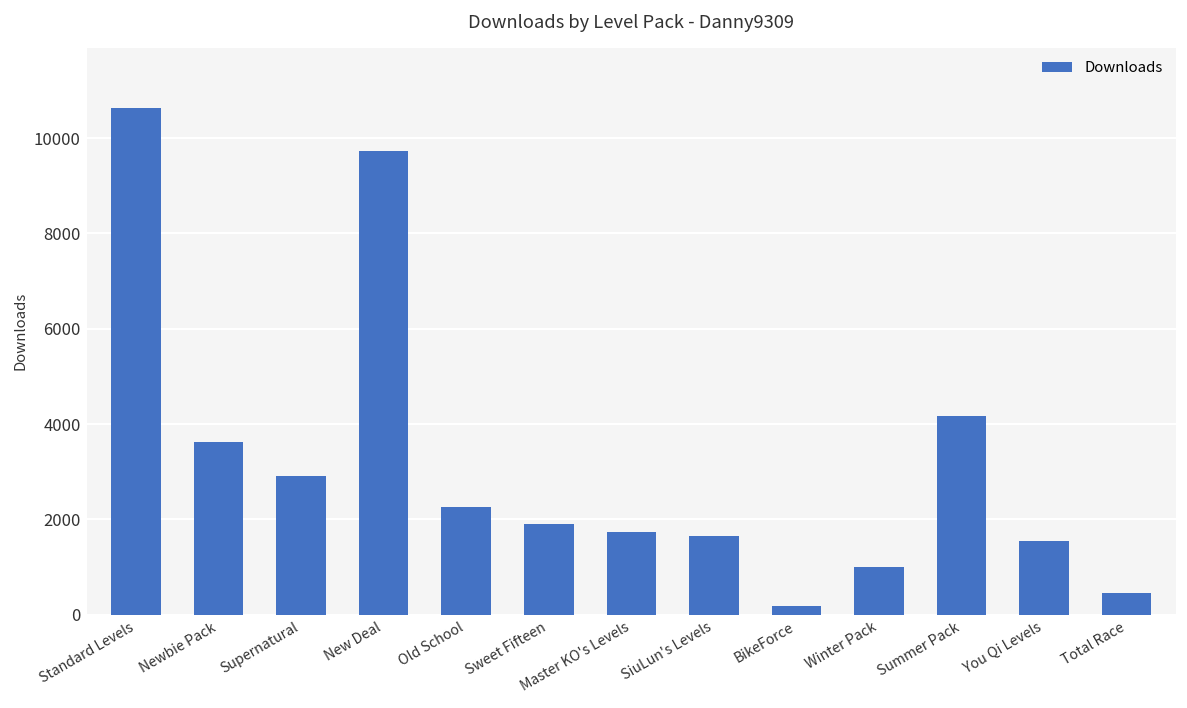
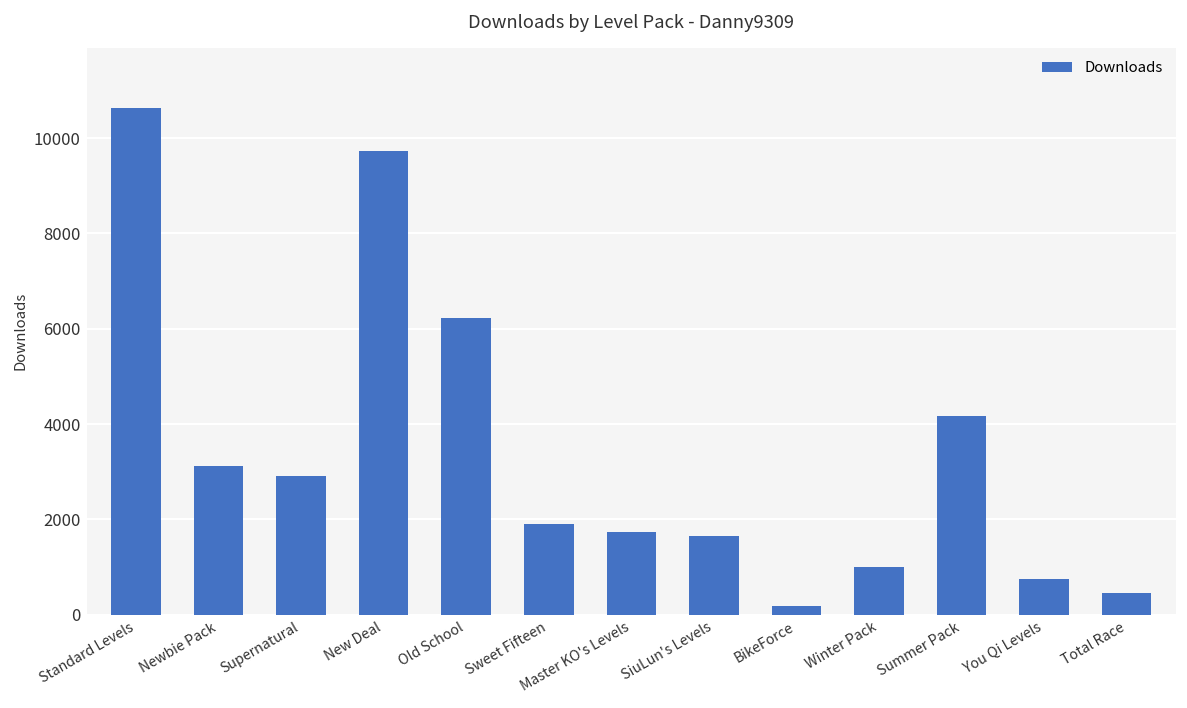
Newbie Pack: 3600 -> 3100
Old School: 2200 -> 6200
You Qi Levels: 1600 -> 700
